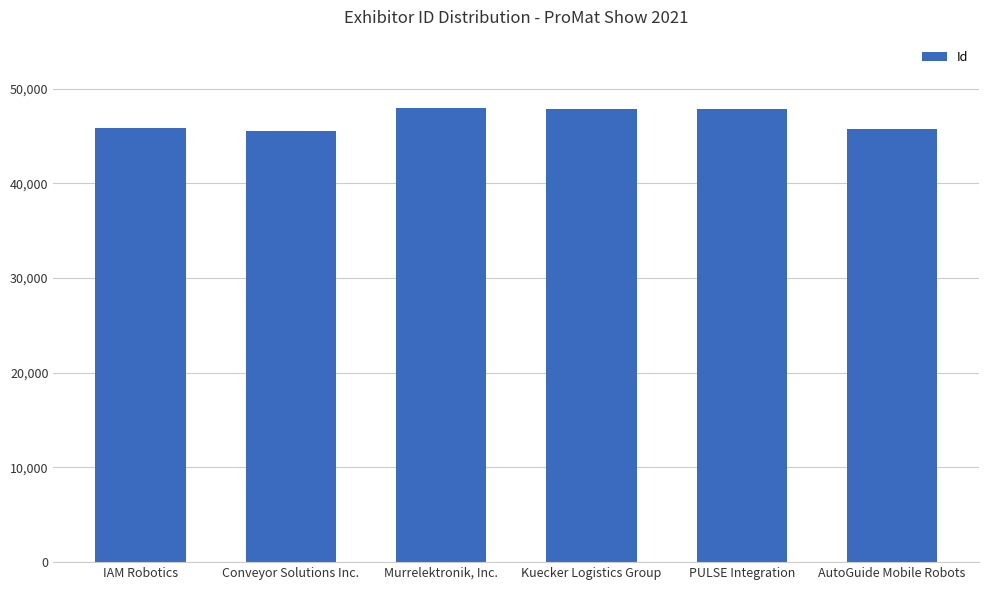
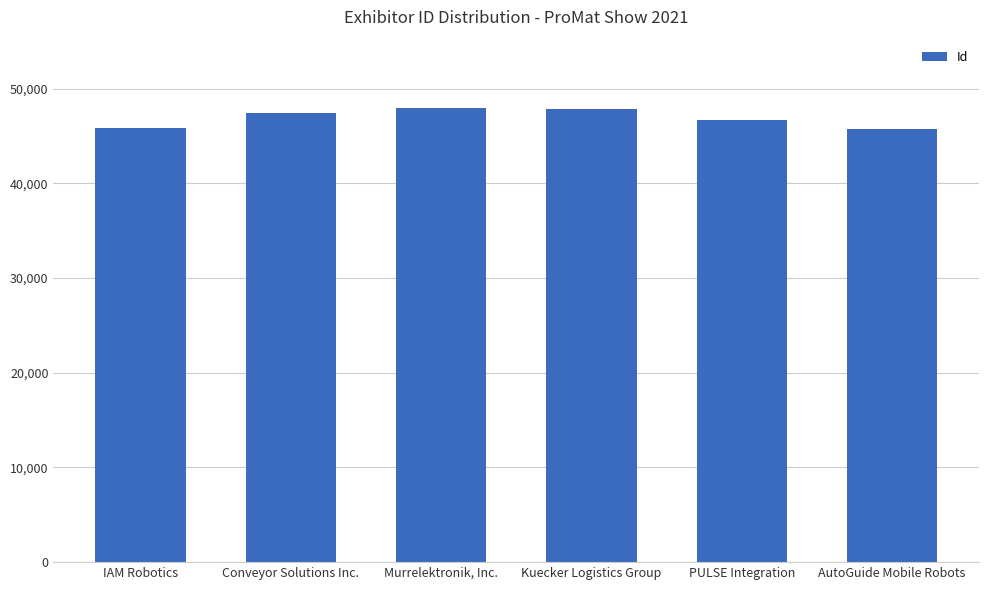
Conveyor Solutions Inc.: 45,000 -> 47,000
PULSE Integration: 48,000 -> 47,000
